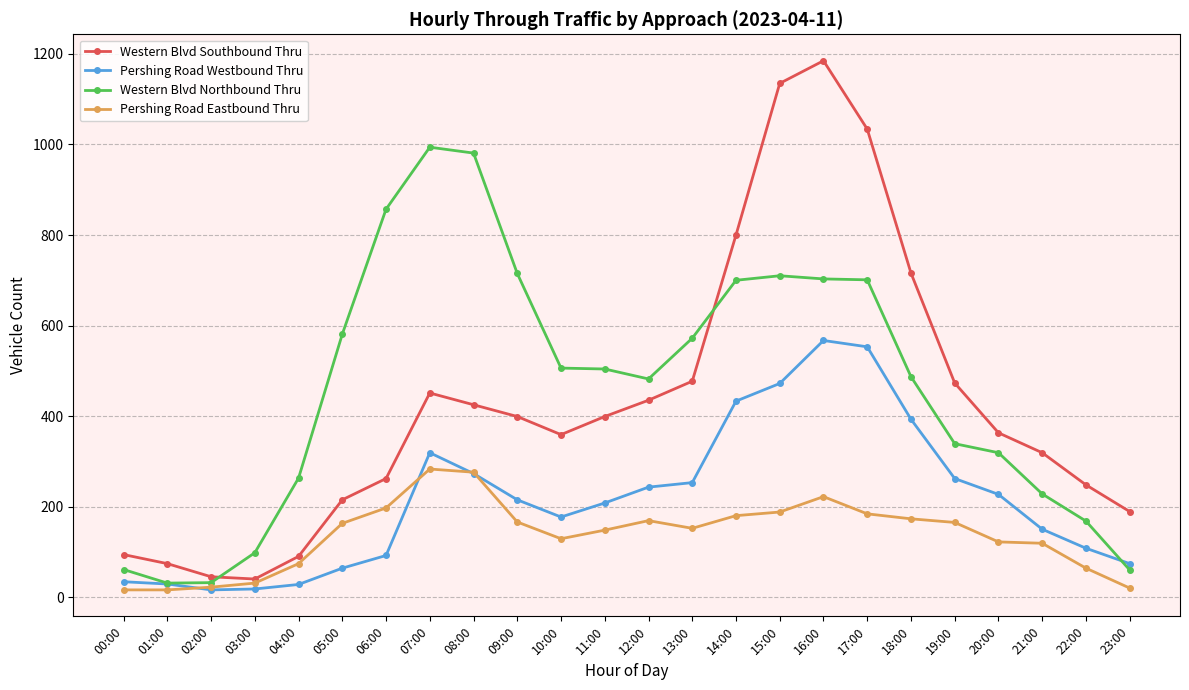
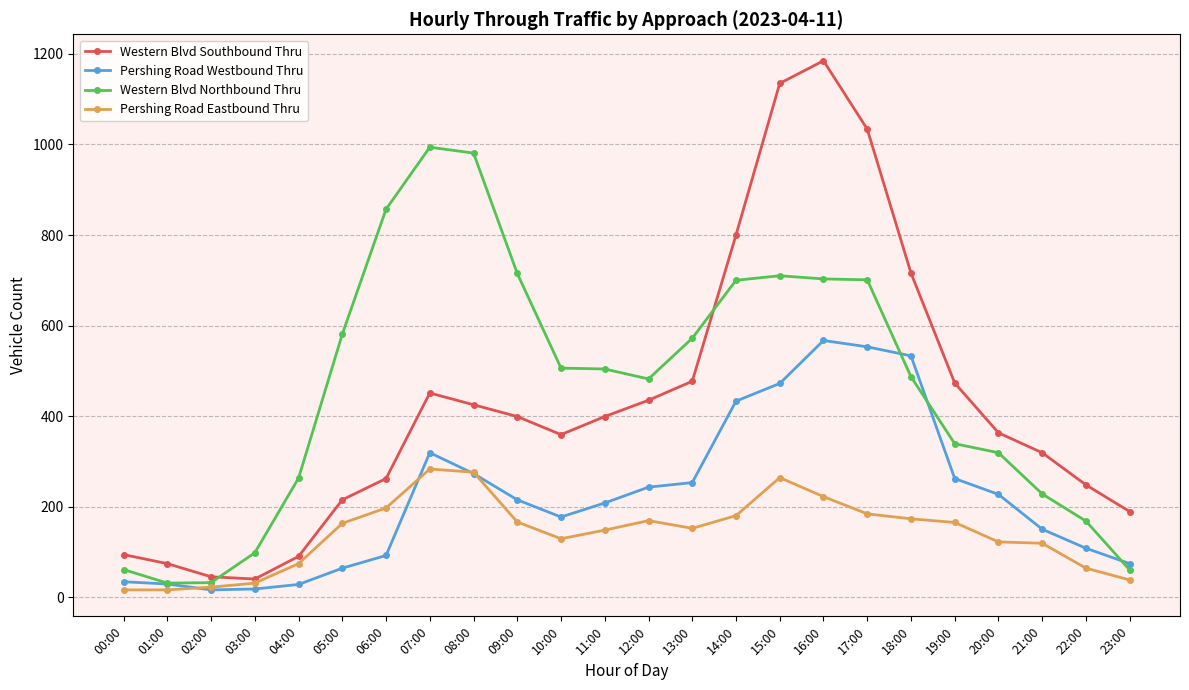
Pershing Road Eastbound Thru, 15:00: 190 -> 260
Pershing Road Westbound Thru, 18:00: 390 -> 530
Pershing Road Eastbound Thru, 23:00: 20 -> 40
